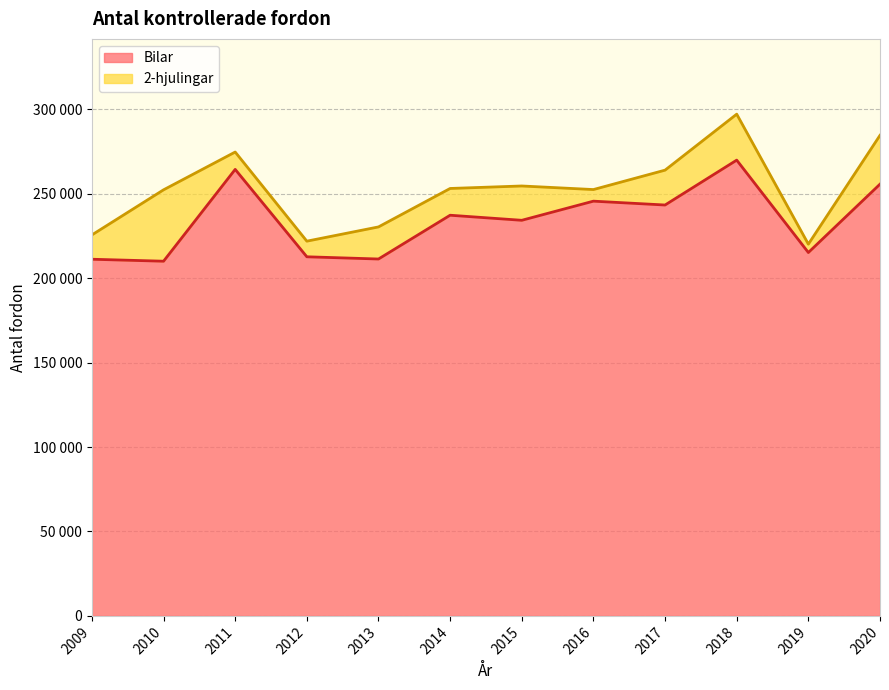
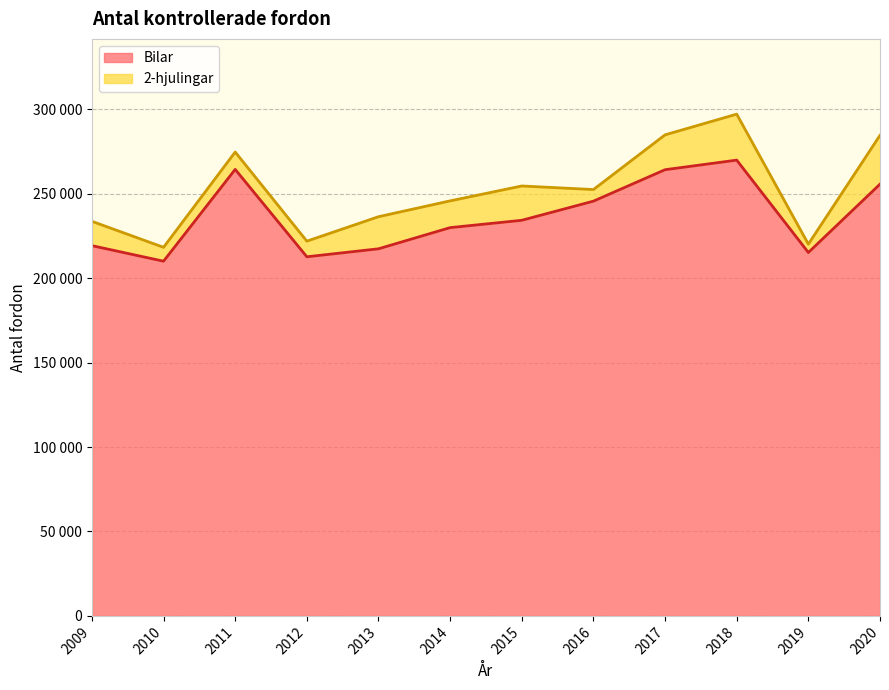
Bilar, 2009: 211000 -> 219000
2-hjulingar, 2010: 42000 -> 8000
Bilar, 2013: 211000 -> 217000
Bilar, 2014: 237000 -> 230000
Bilar, 2017: 243000 -> 264000
